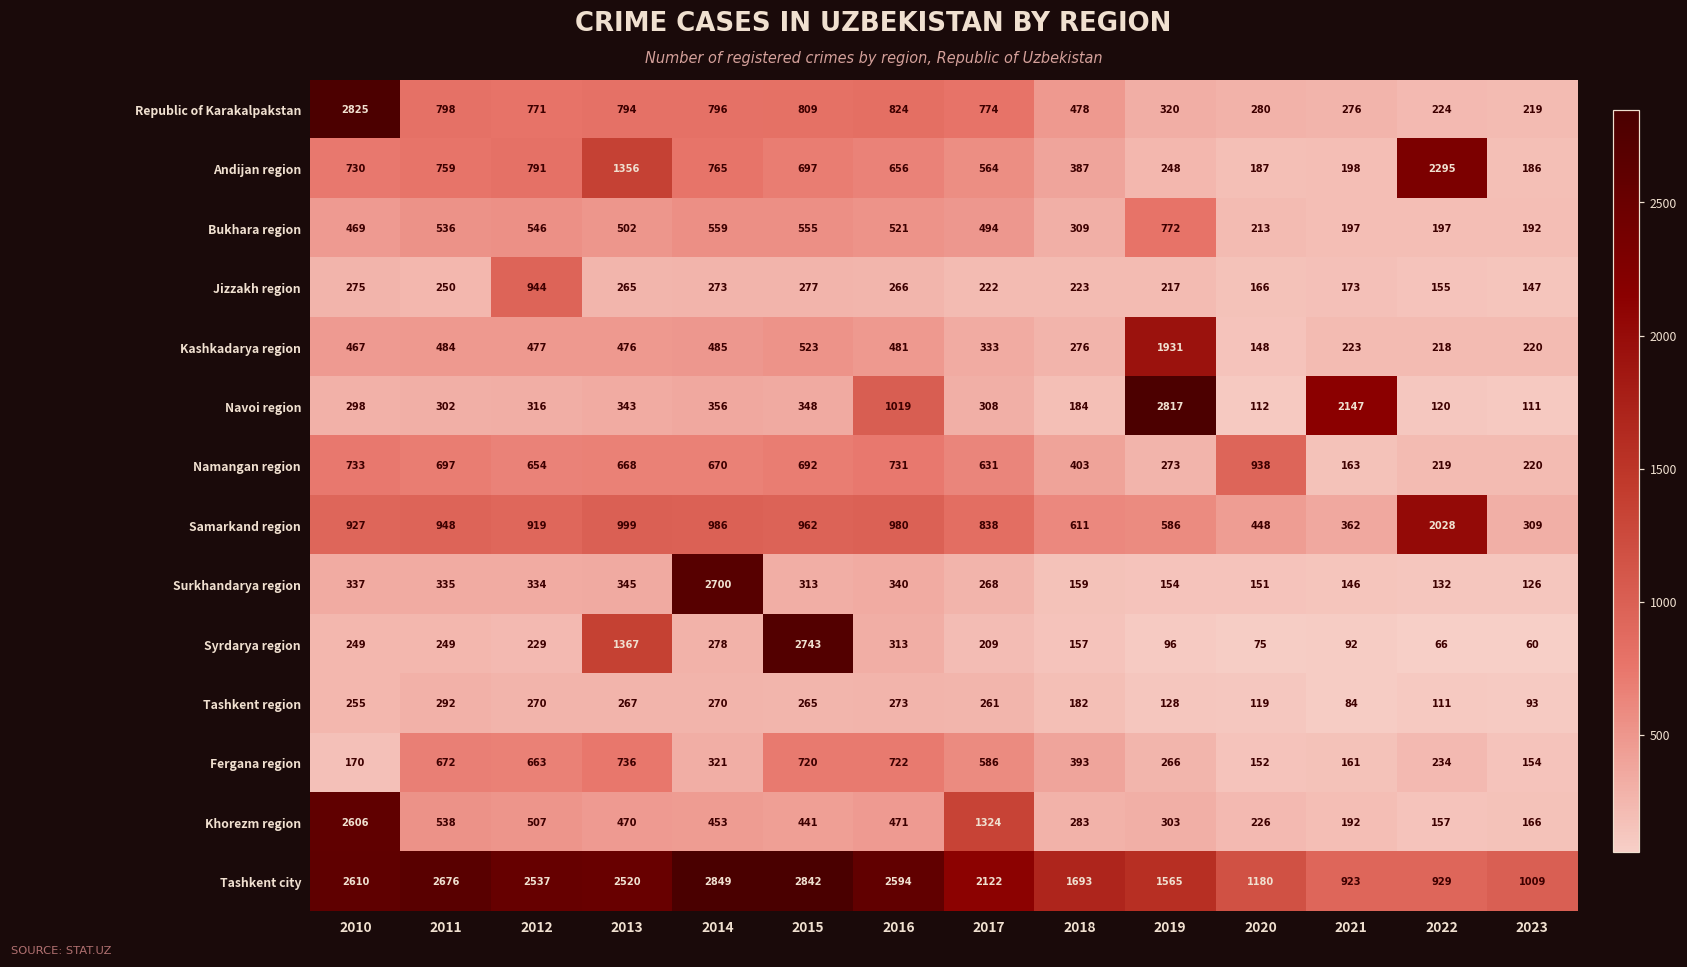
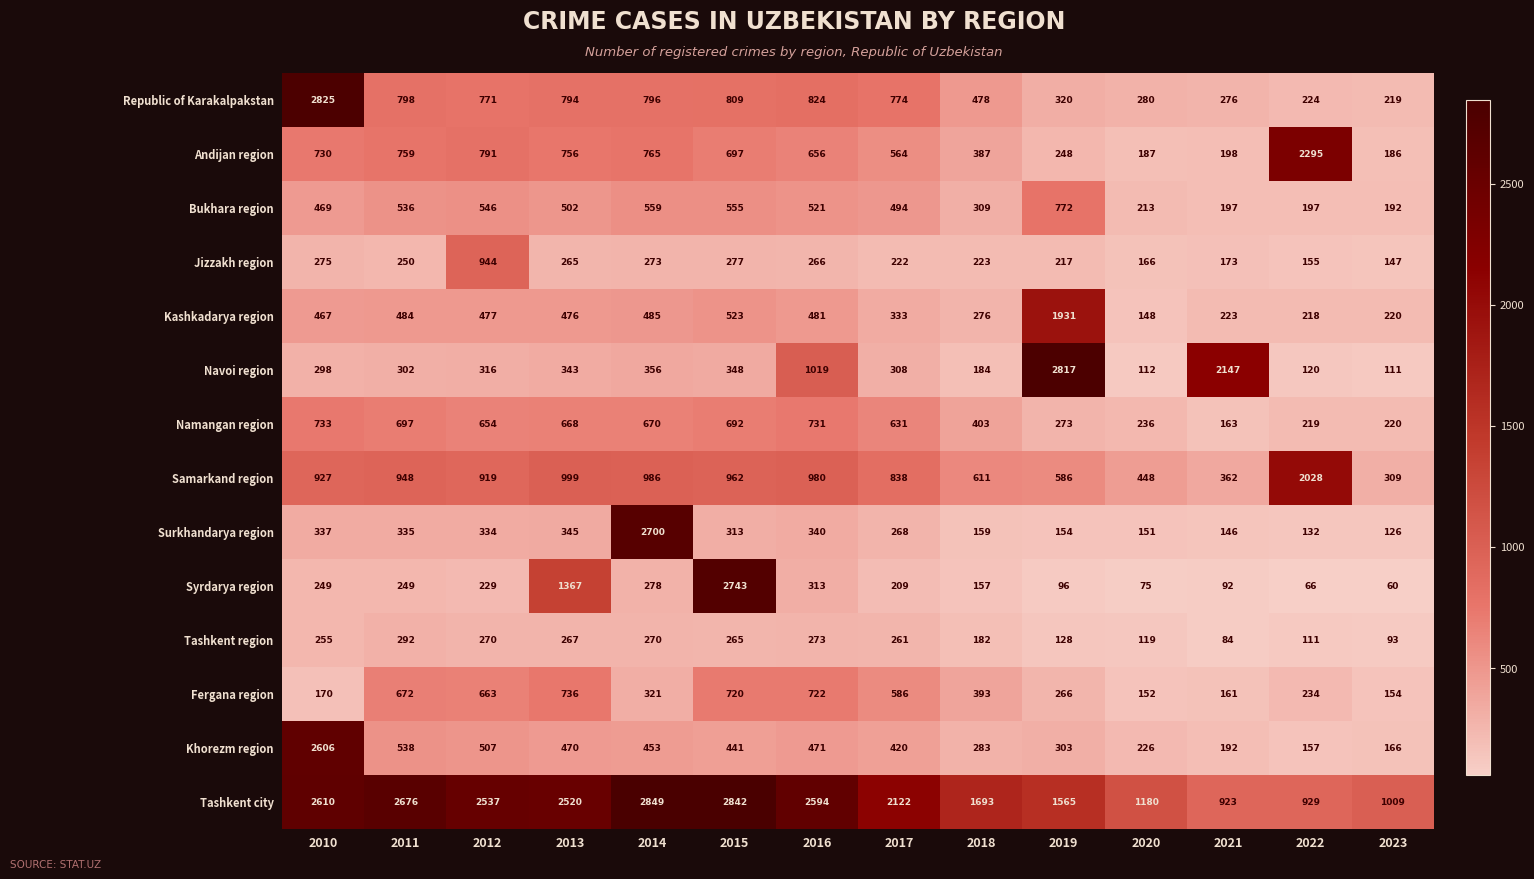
Andijan region, 2013: 1356 -> 756
Namangan region, 2020: 938 -> 236
Khorezm region, 2017: 1324 -> 420
